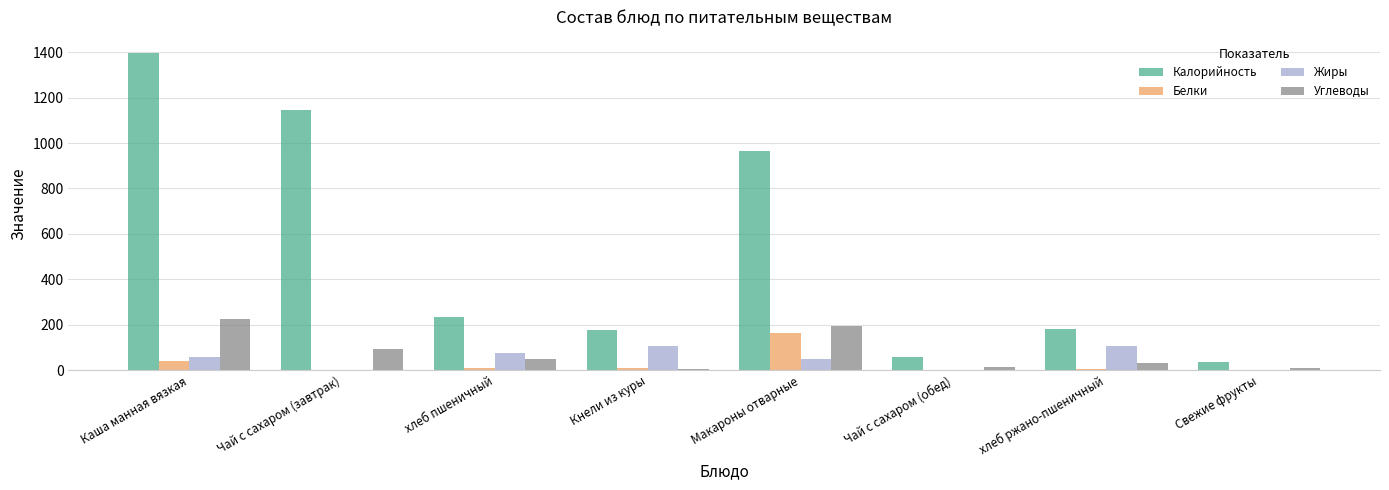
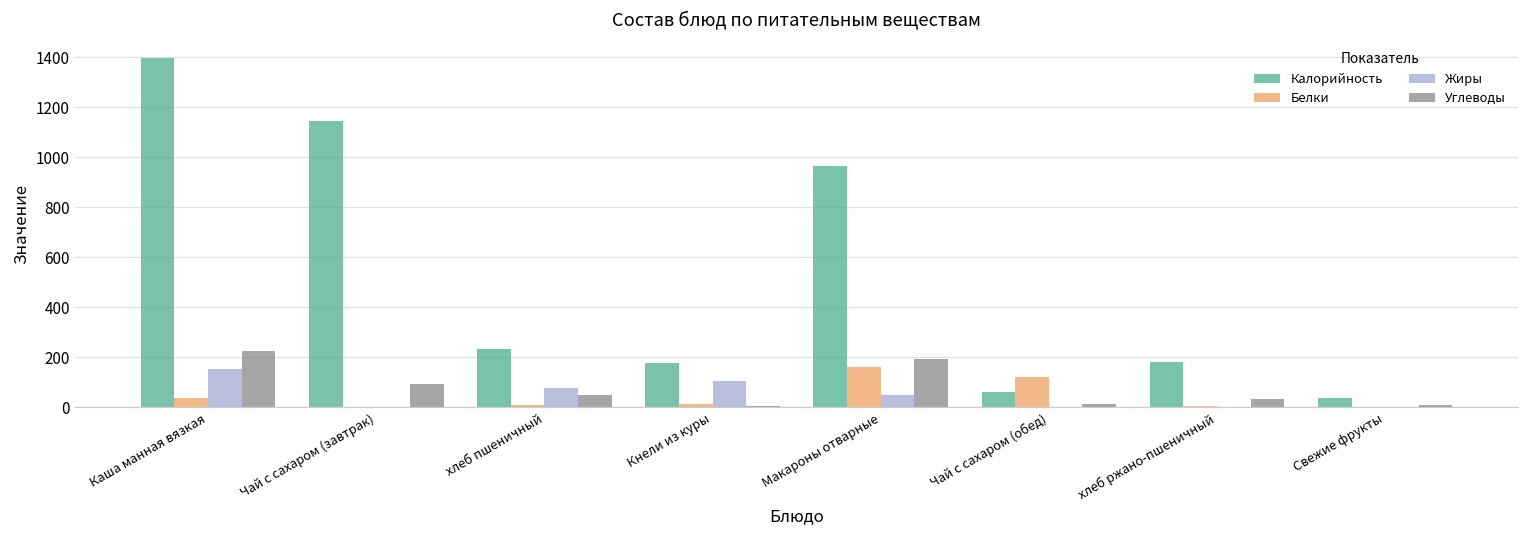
Жиры, Каша манная вязкая: 60 -> 150
Белки, Чай с сахаром (обед): 0 -> 120
Жиры, хлеб ржано-пшеничный: 110 -> 0
